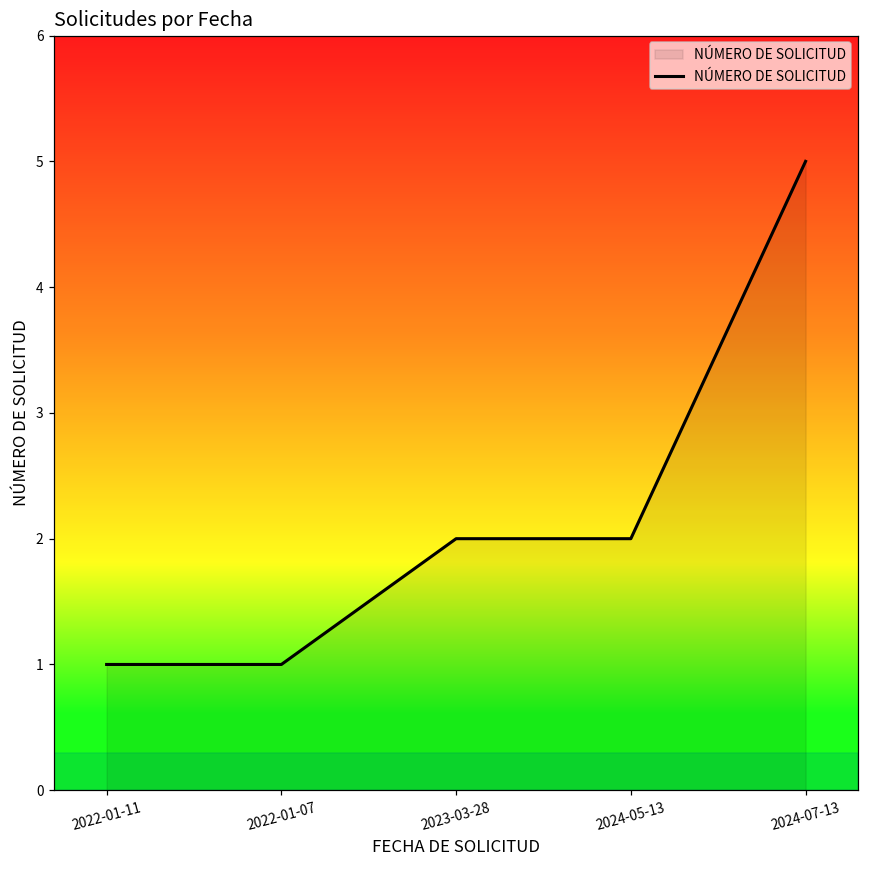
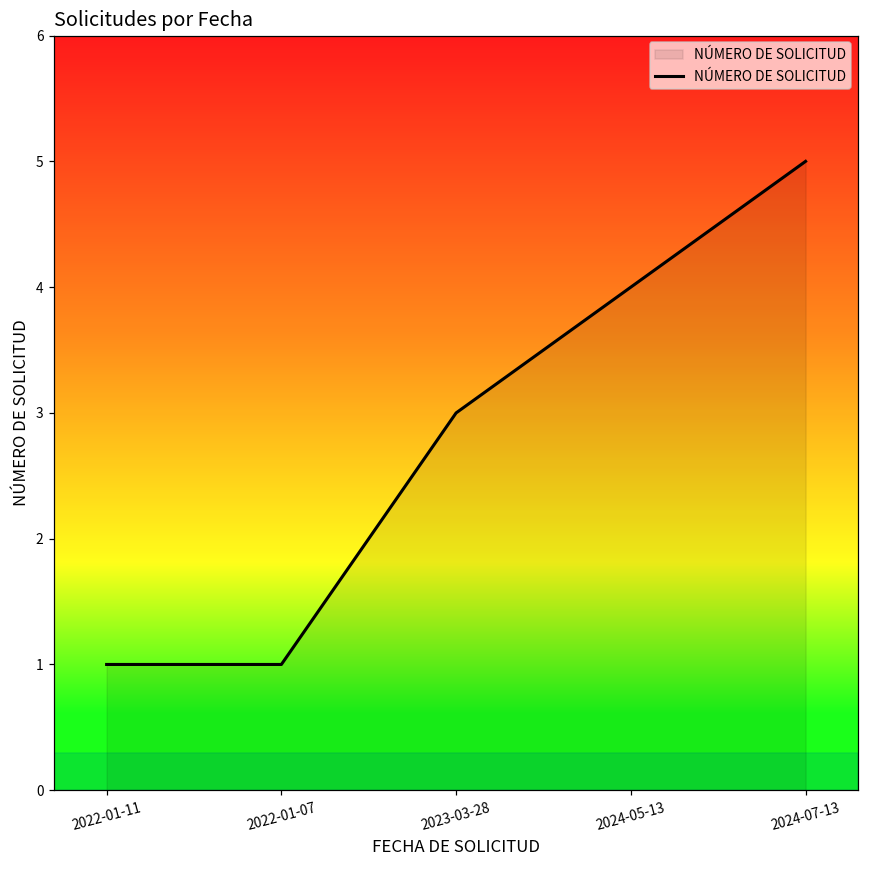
2023-03-28: 2 -> 3
2024-05-13: 2 -> 4
